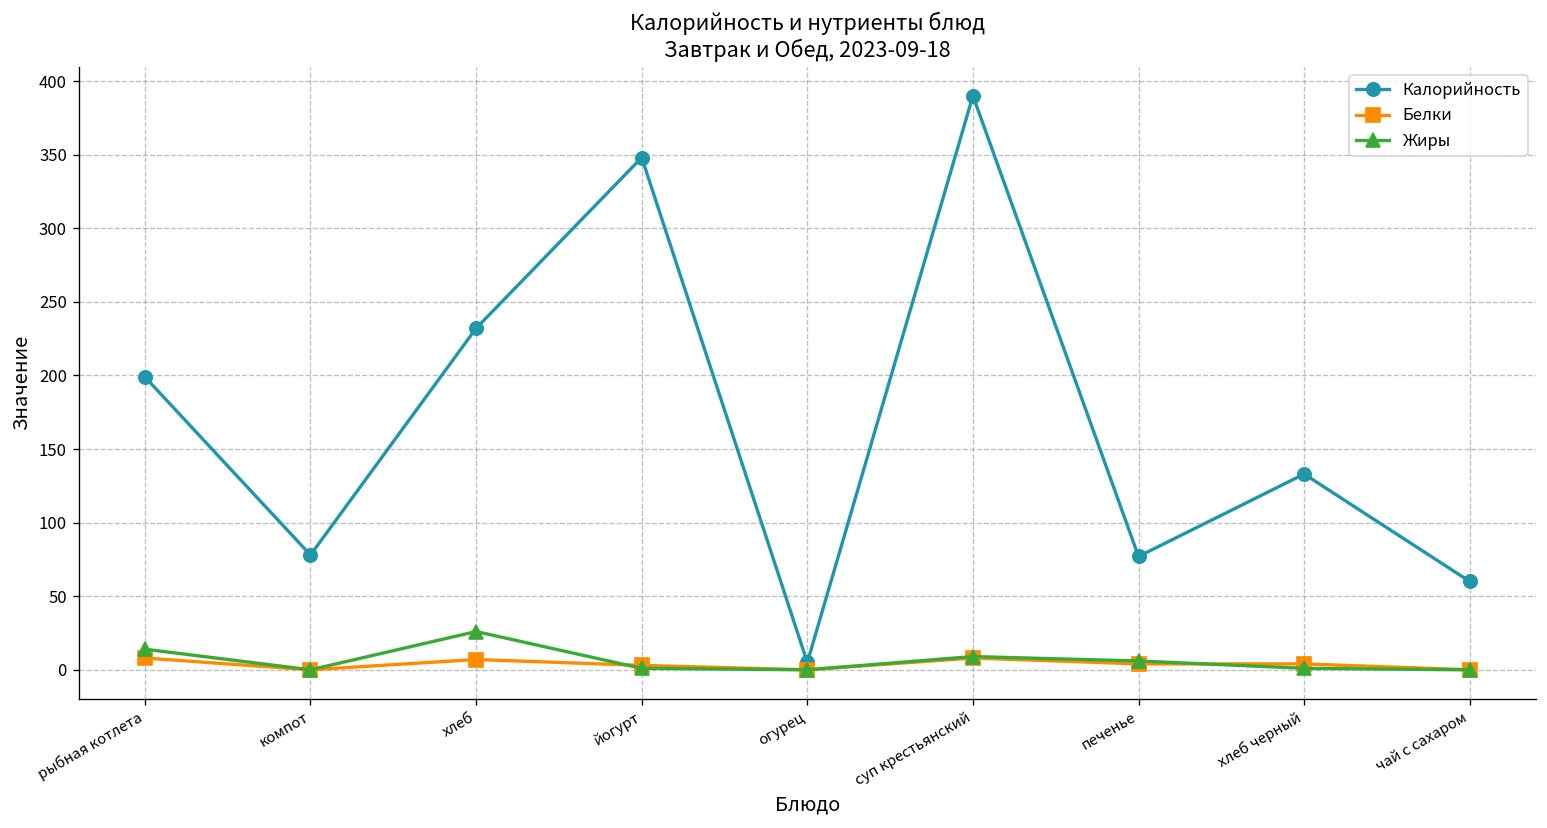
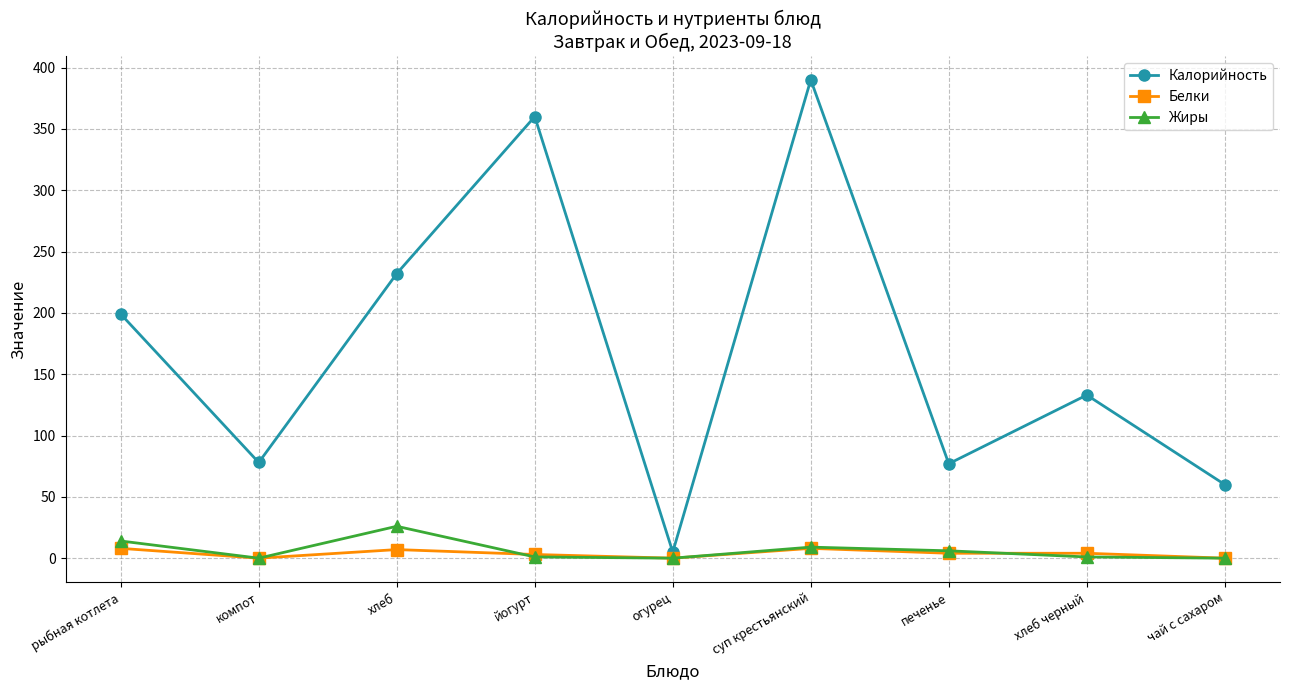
Калорийность, йогурт: 348 -> 360
